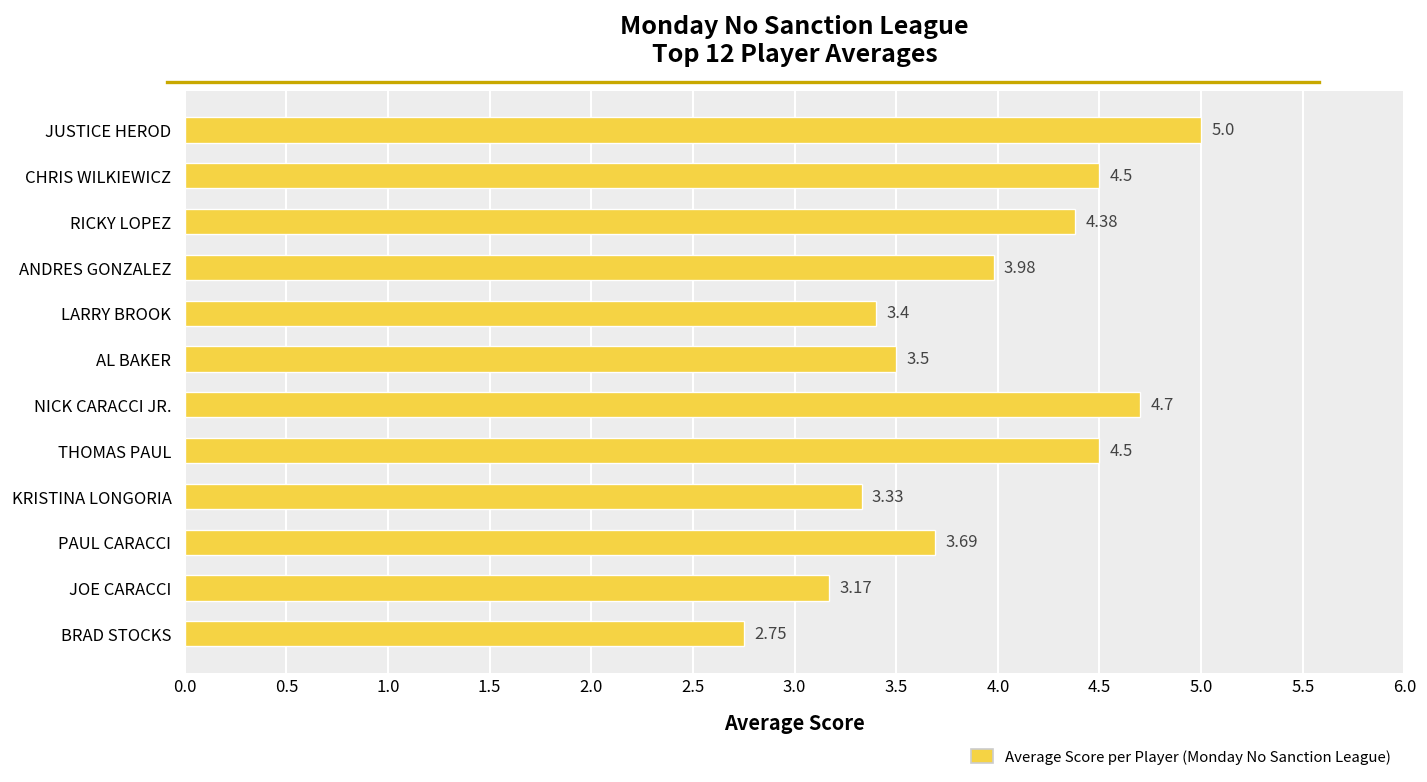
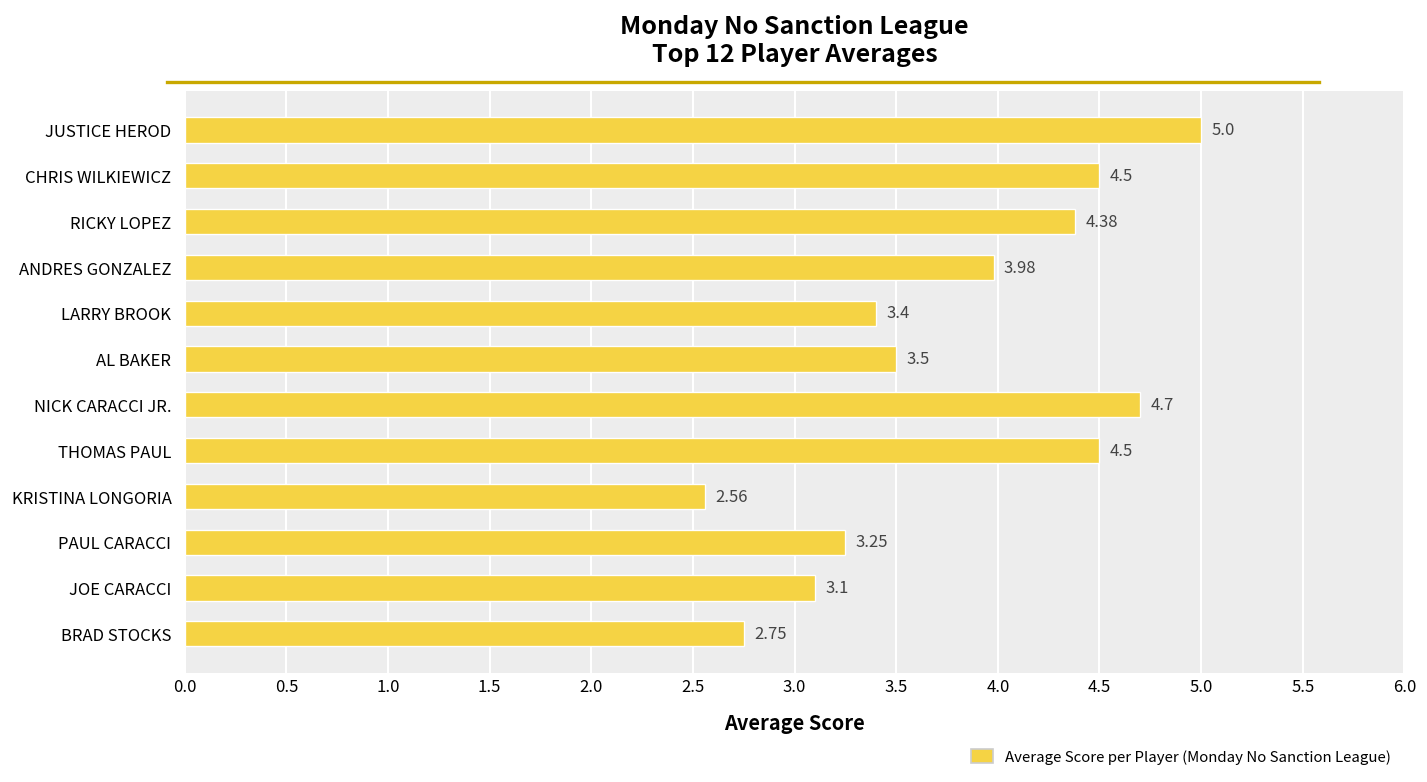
KRISTINA LONGORIA: 3.33 -> 2.56
PAUL CARACCI: 3.69 -> 3.25
JOE CARACCI: 3.17 -> 3.1
